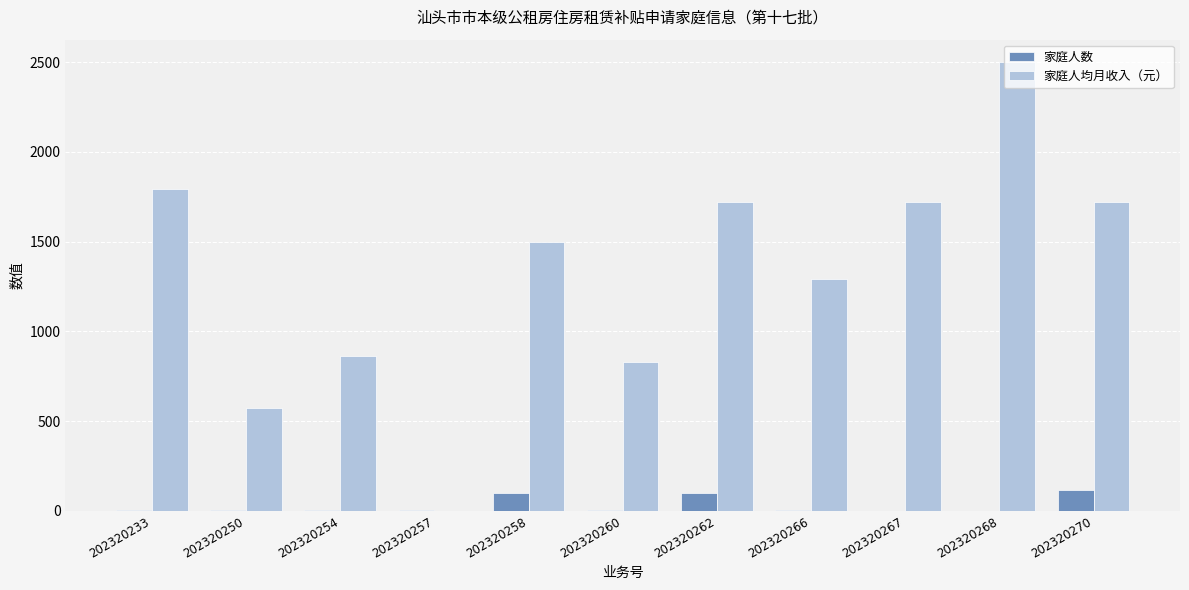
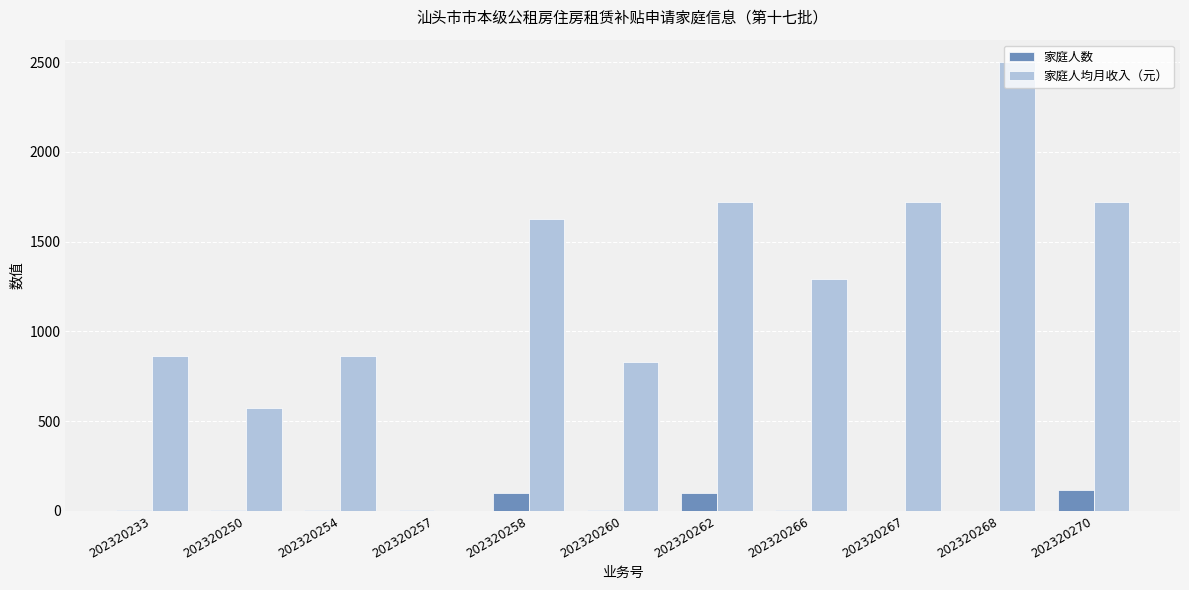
家庭人均月收入（元）, 202320233: 1800 -> 860
家庭人均月收入（元）, 202320258: 1500 -> 1630
